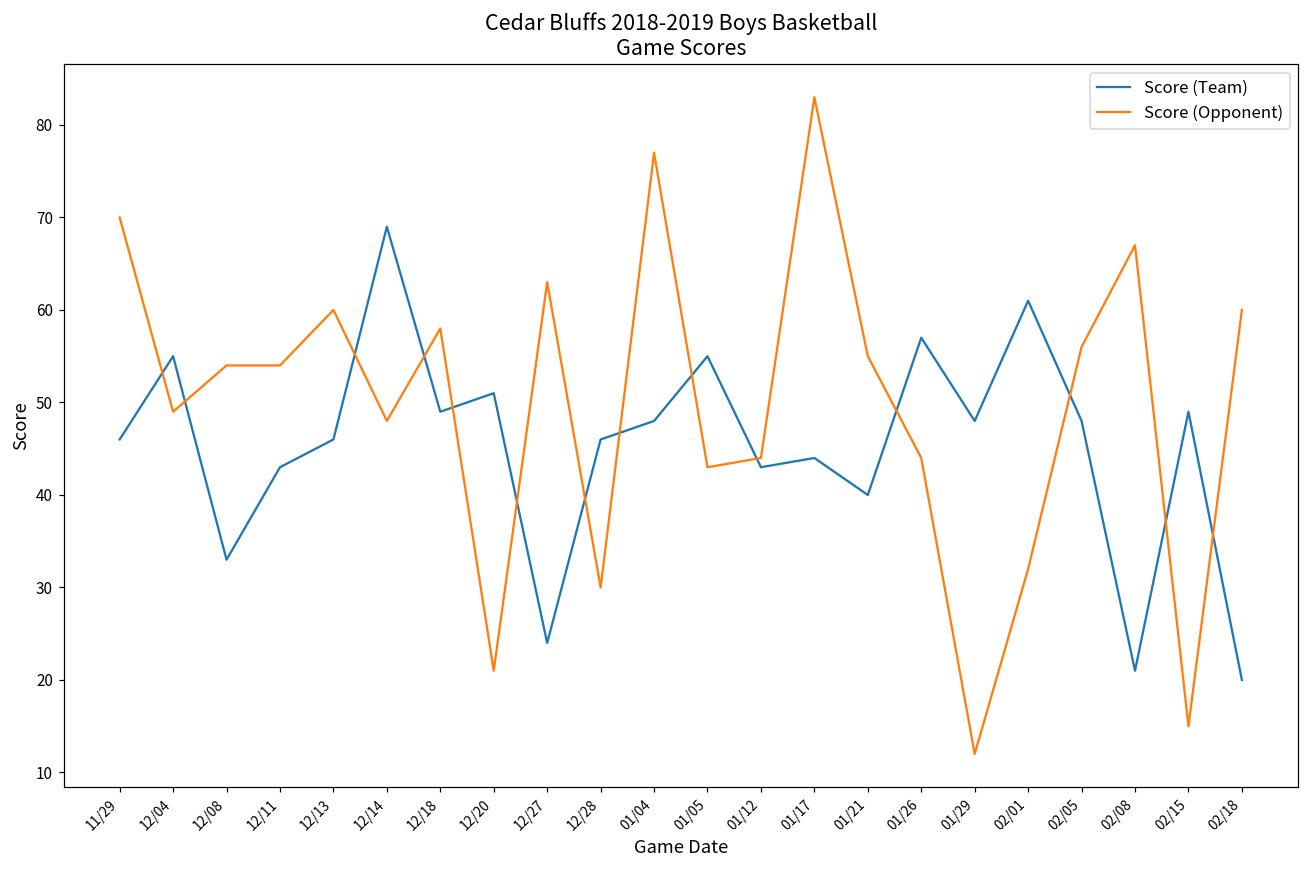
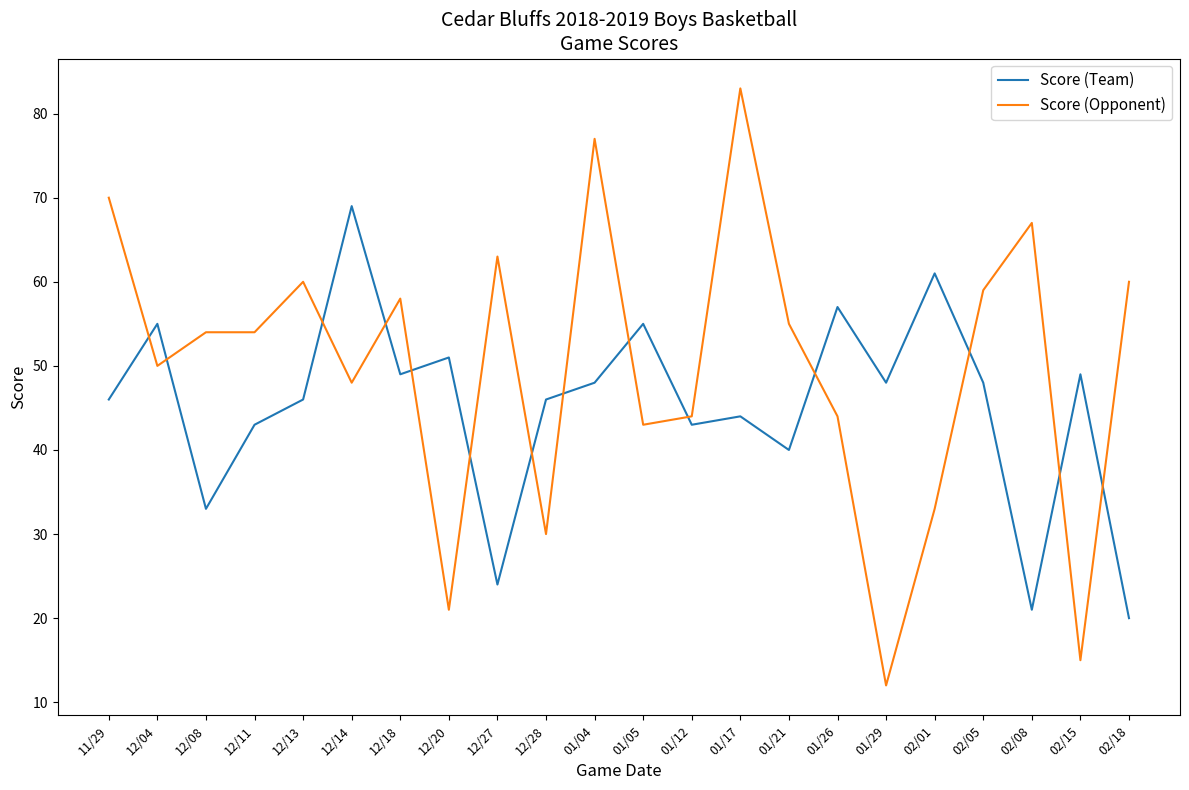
Score (Opponent), 12/04: 49 -> 50
Score (Opponent), 02/01: 32 -> 33
Score (Opponent), 02/05: 56 -> 59
